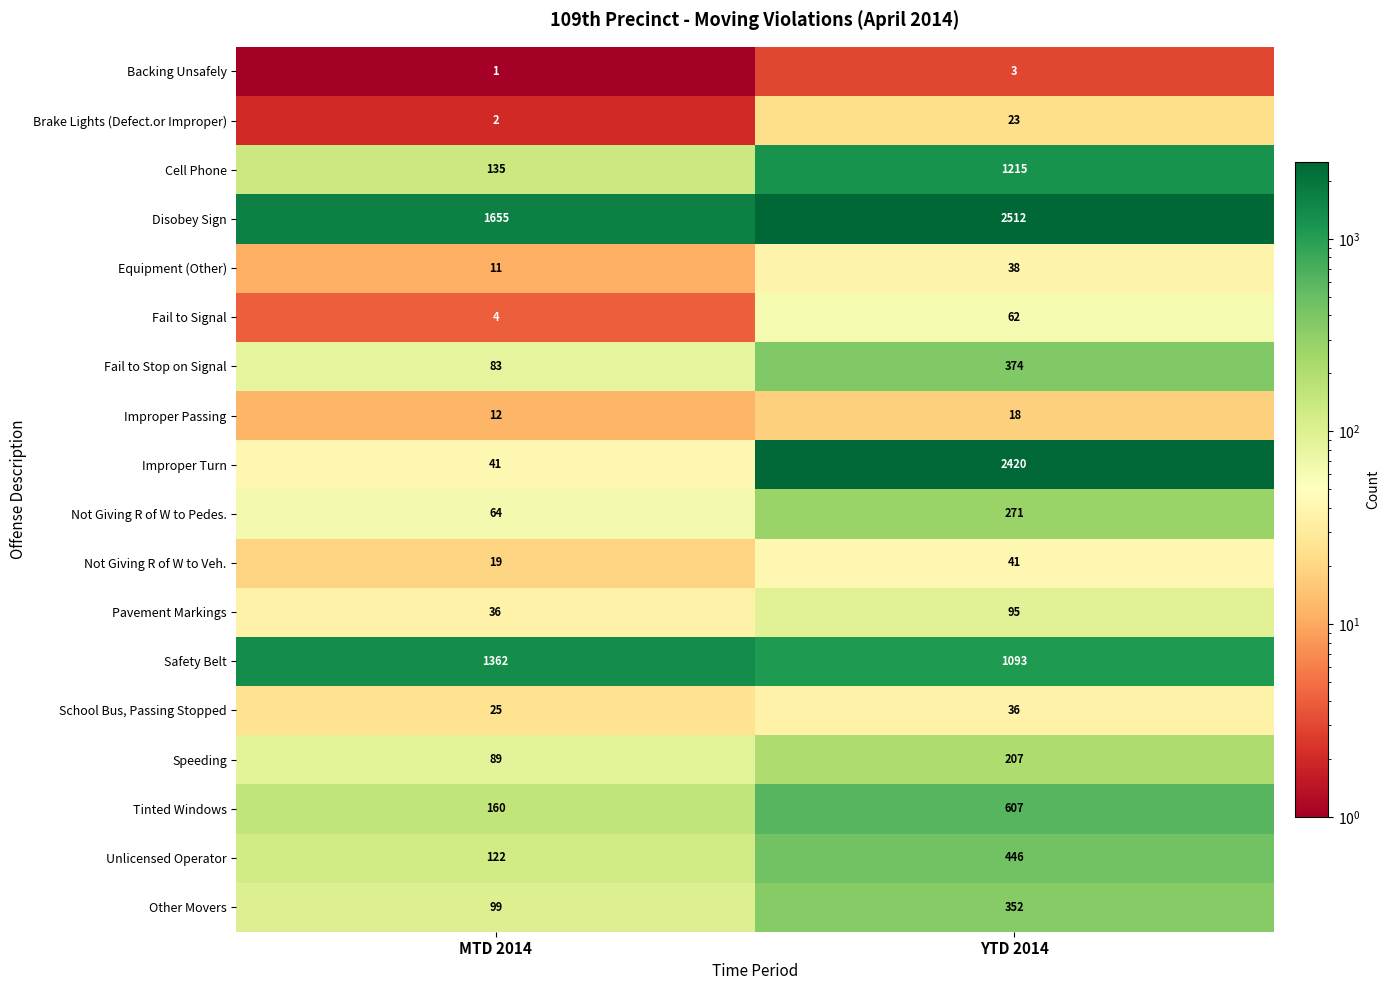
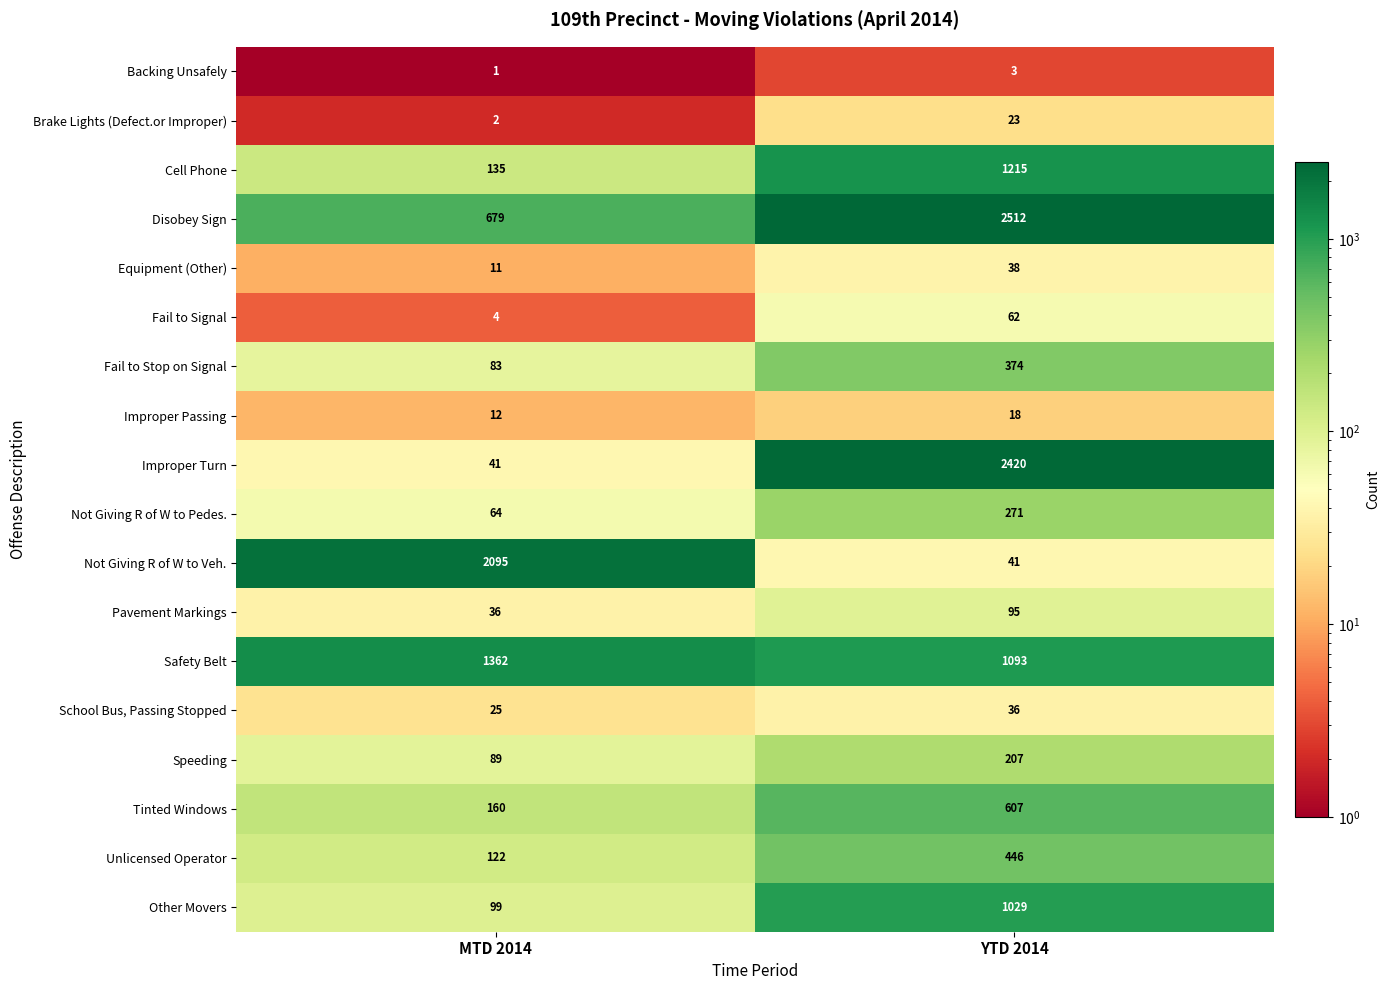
Disobey Sign, MTD 2014: 1655 -> 679
Not Giving R of W to Veh., MTD 2014: 19 -> 2095
Other Movers, YTD 2014: 352 -> 1029
